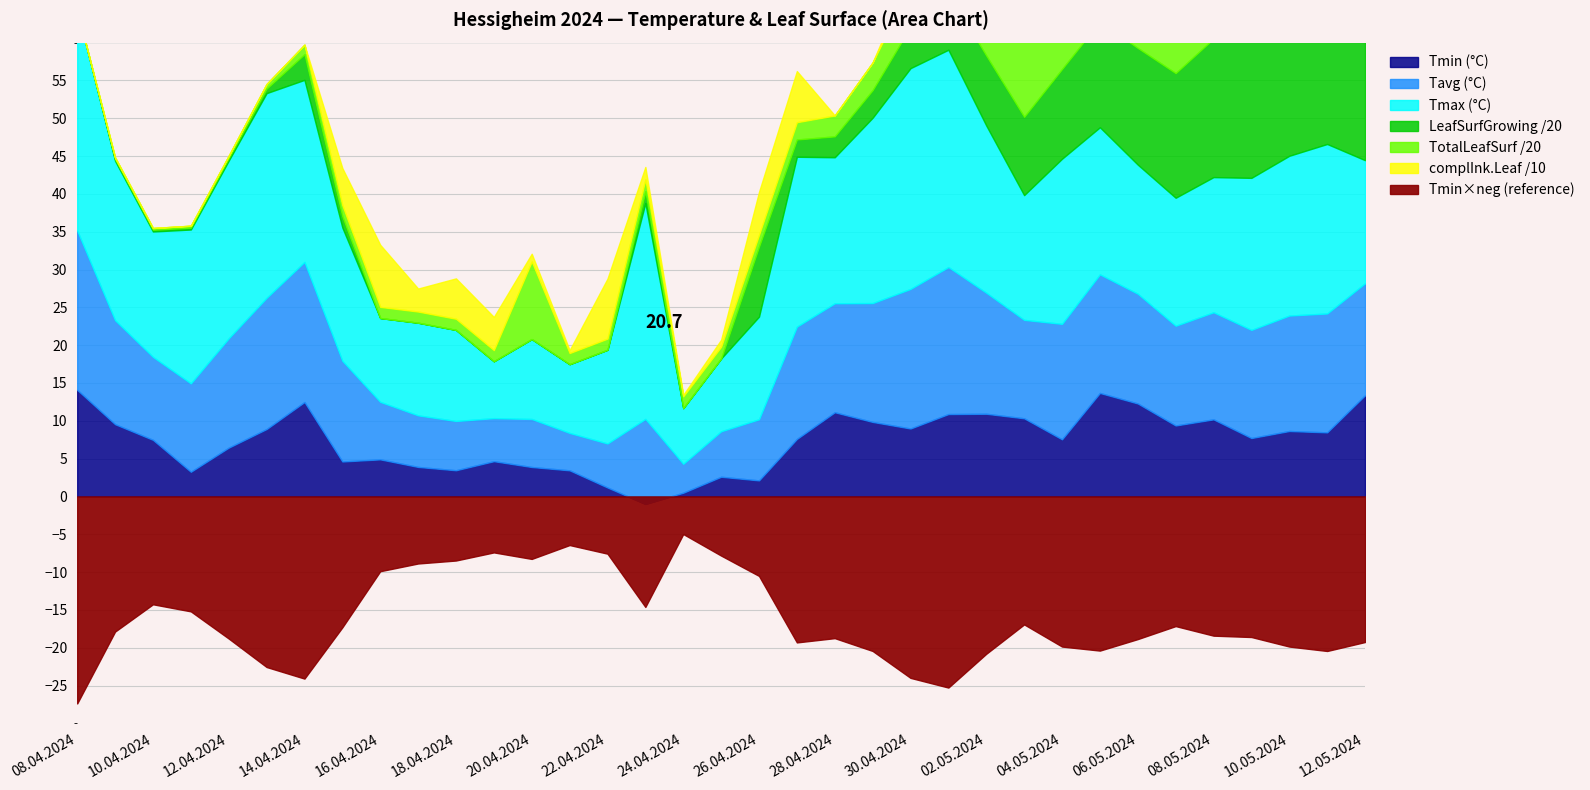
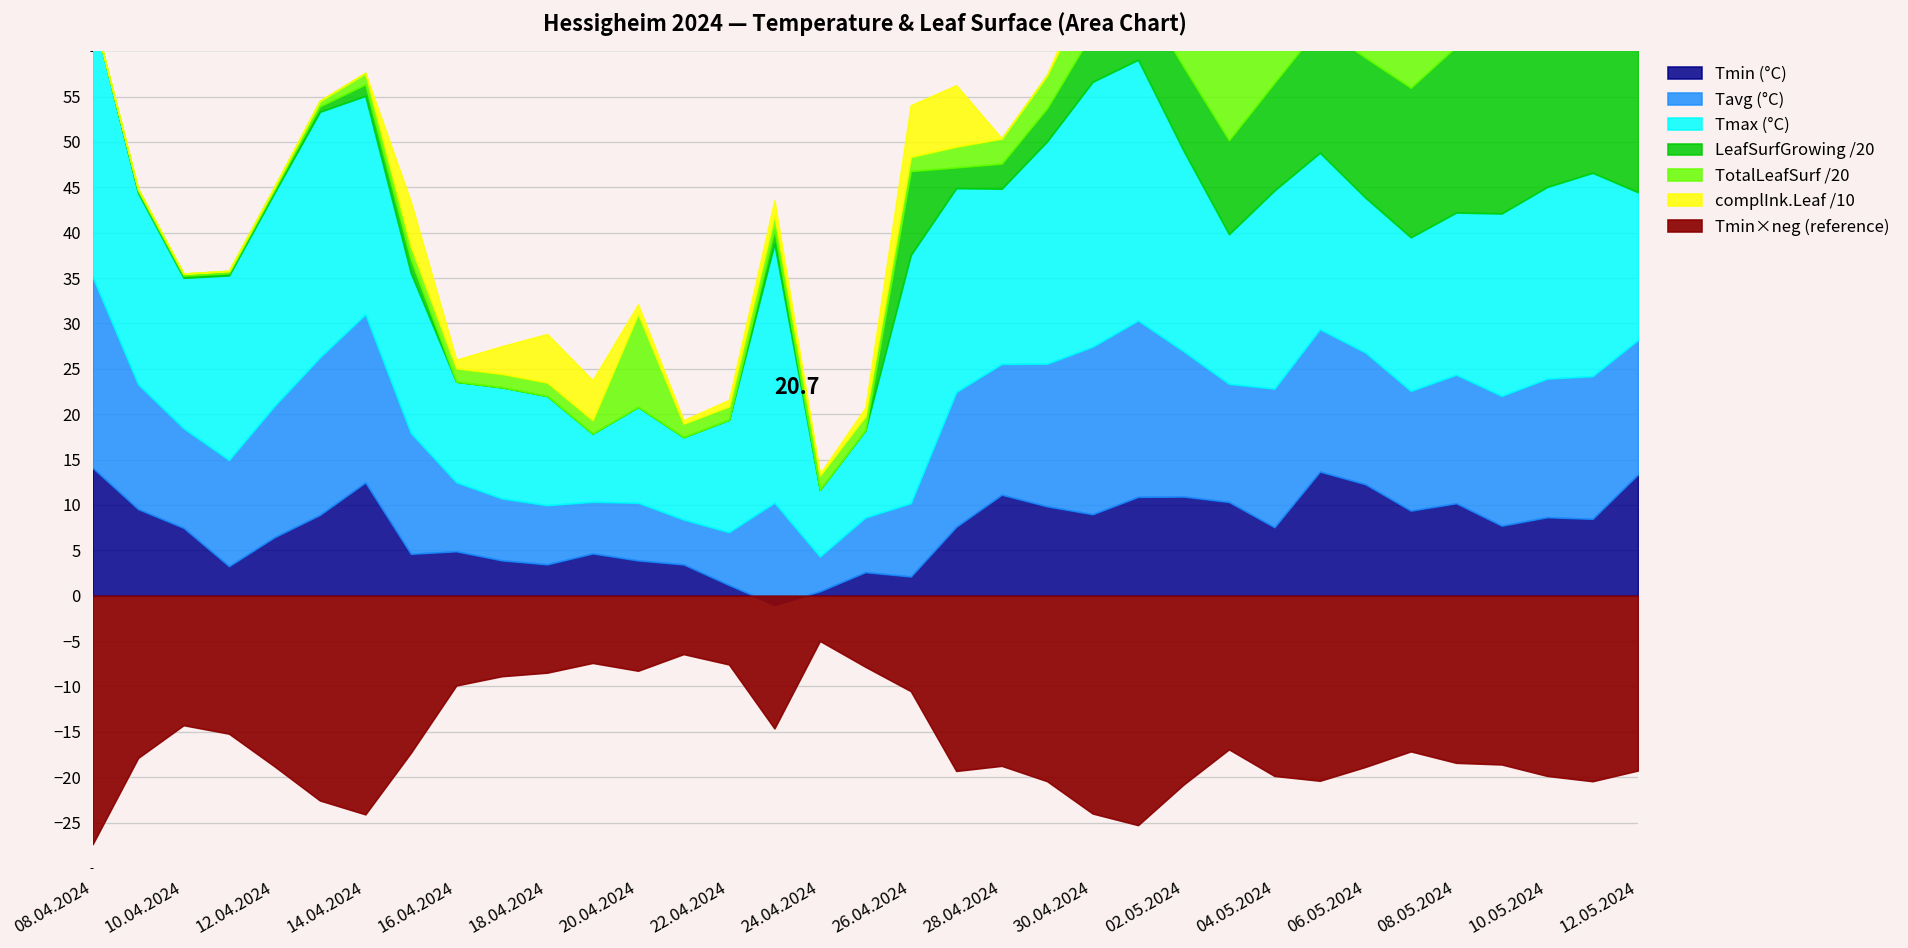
LeafSurfGrowing /20, 14.04.2024: 3 -> 1
complInk.Leaf /10, 16.04.2024: 8 -> 1
complInk.Leaf /10, 22.04.2024: 8 -> 1
Tmax (°C), 26.04.2024: 14 -> 27
